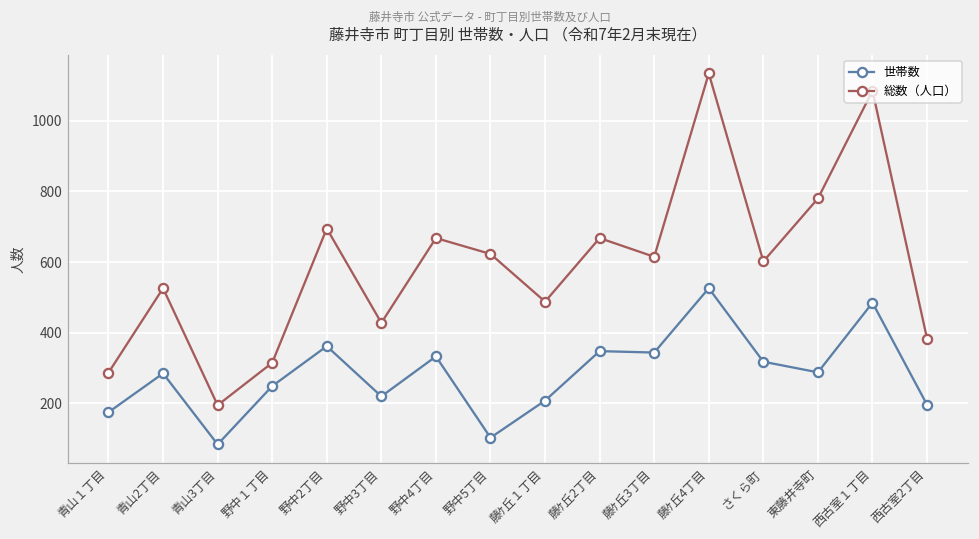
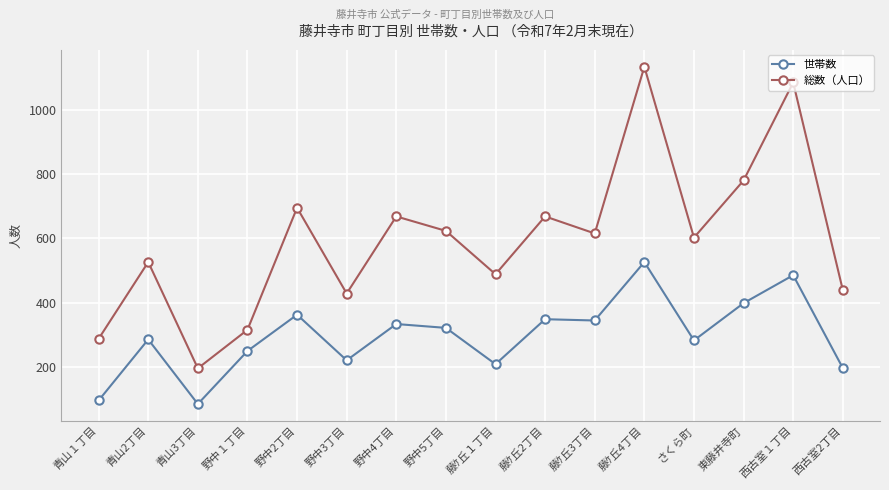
世帯数, 青山１丁目: 180 -> 100
世帯数, 野中5丁目: 100 -> 320
世帯数, さくら町: 320 -> 280
世帯数, 東藤井寺町: 290 -> 400
総数（人口）, 西古室2丁目: 380 -> 440
